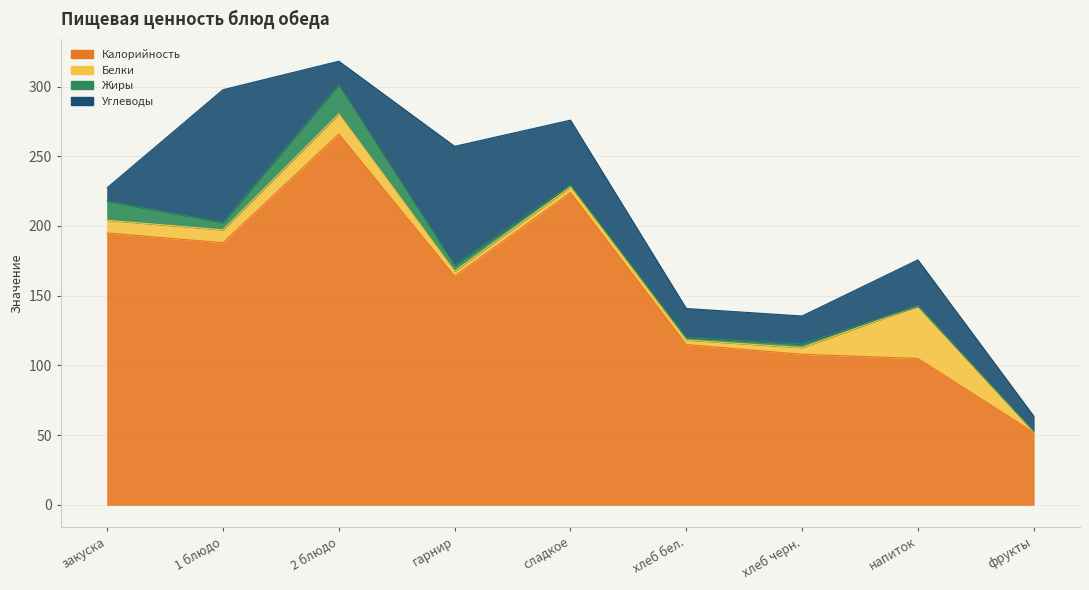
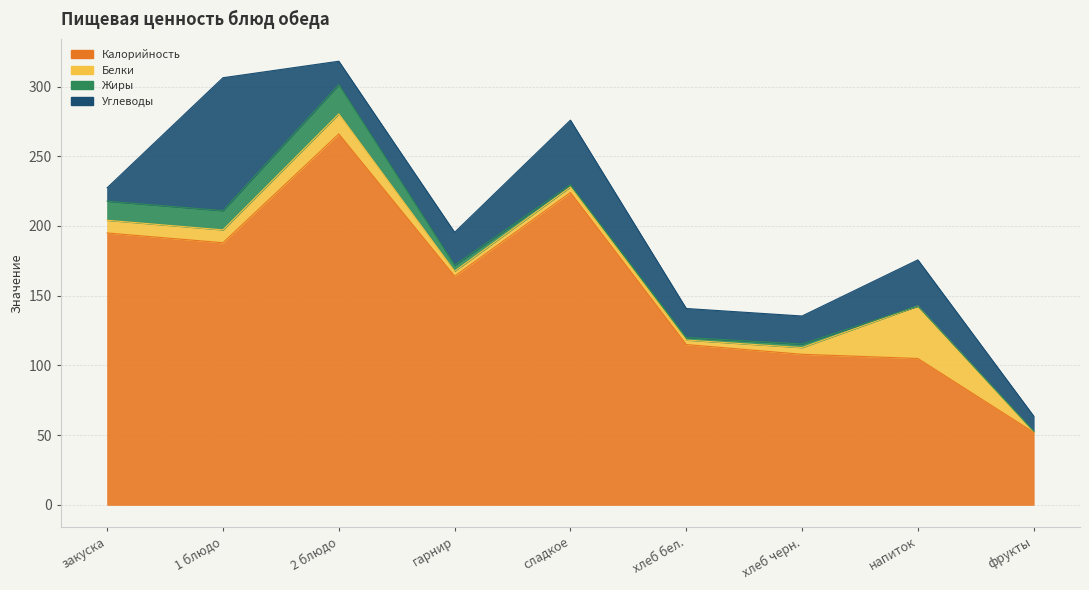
Жиры, 1 блюдо: 5 -> 14
Углеводы, гарнир: 85 -> 24
